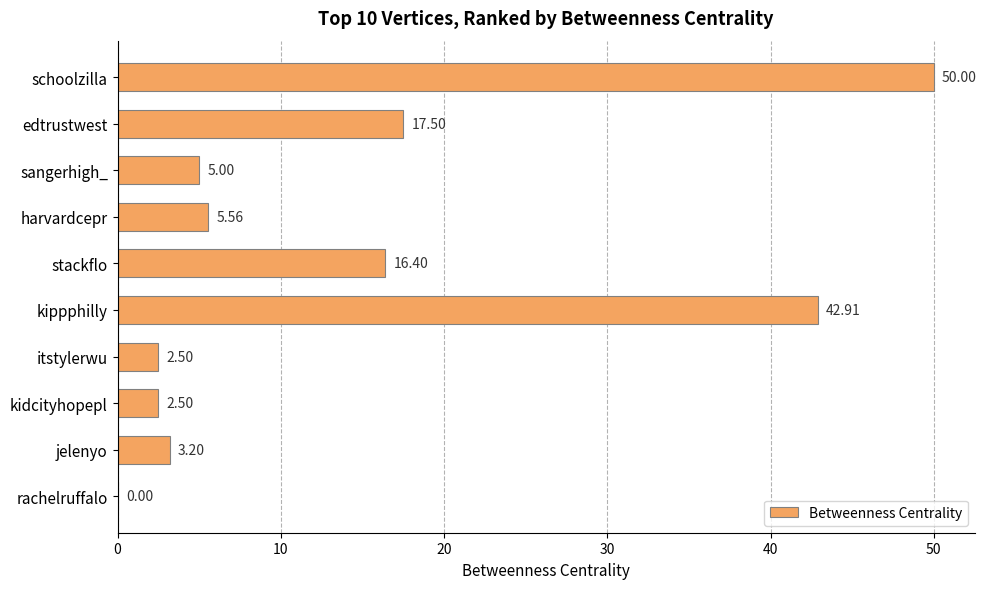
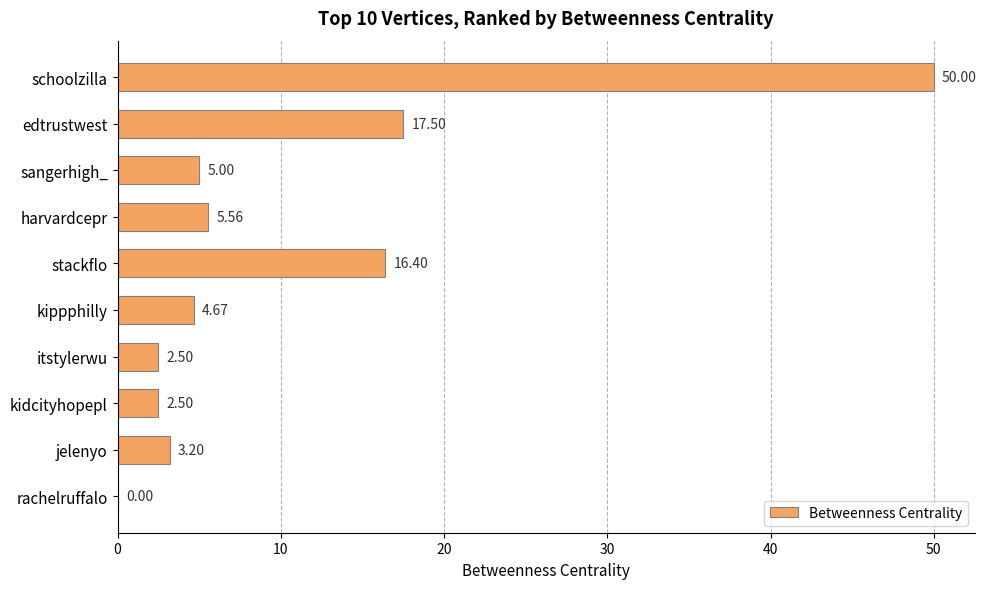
kippphilly: 42.91 -> 4.67
